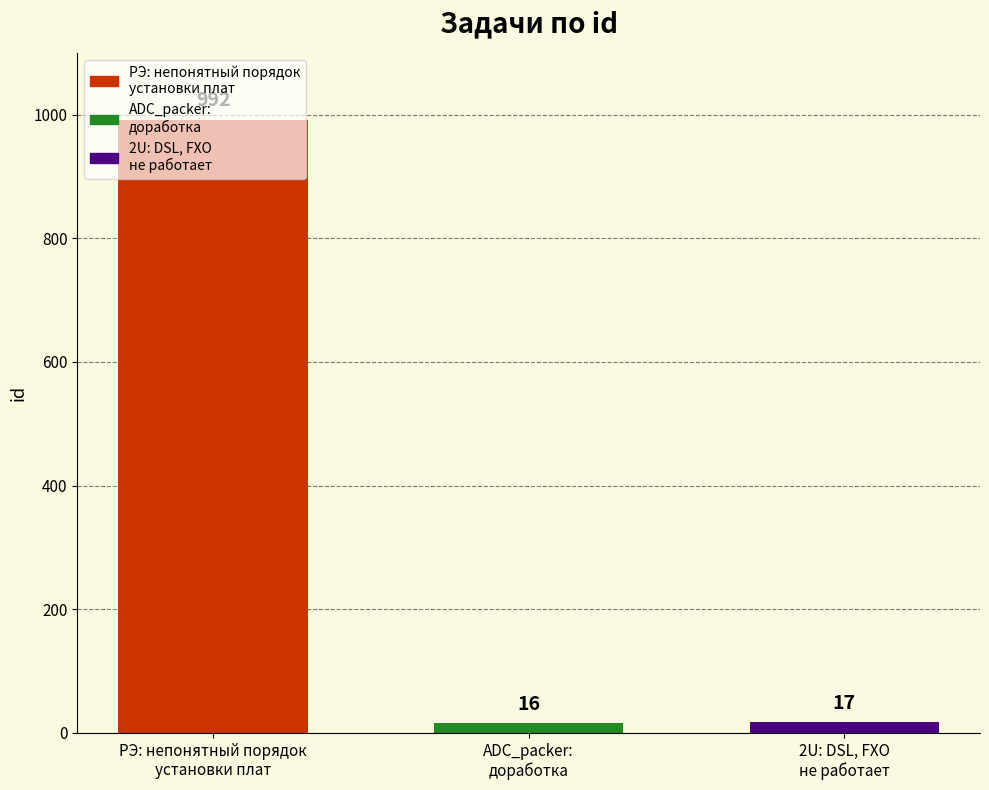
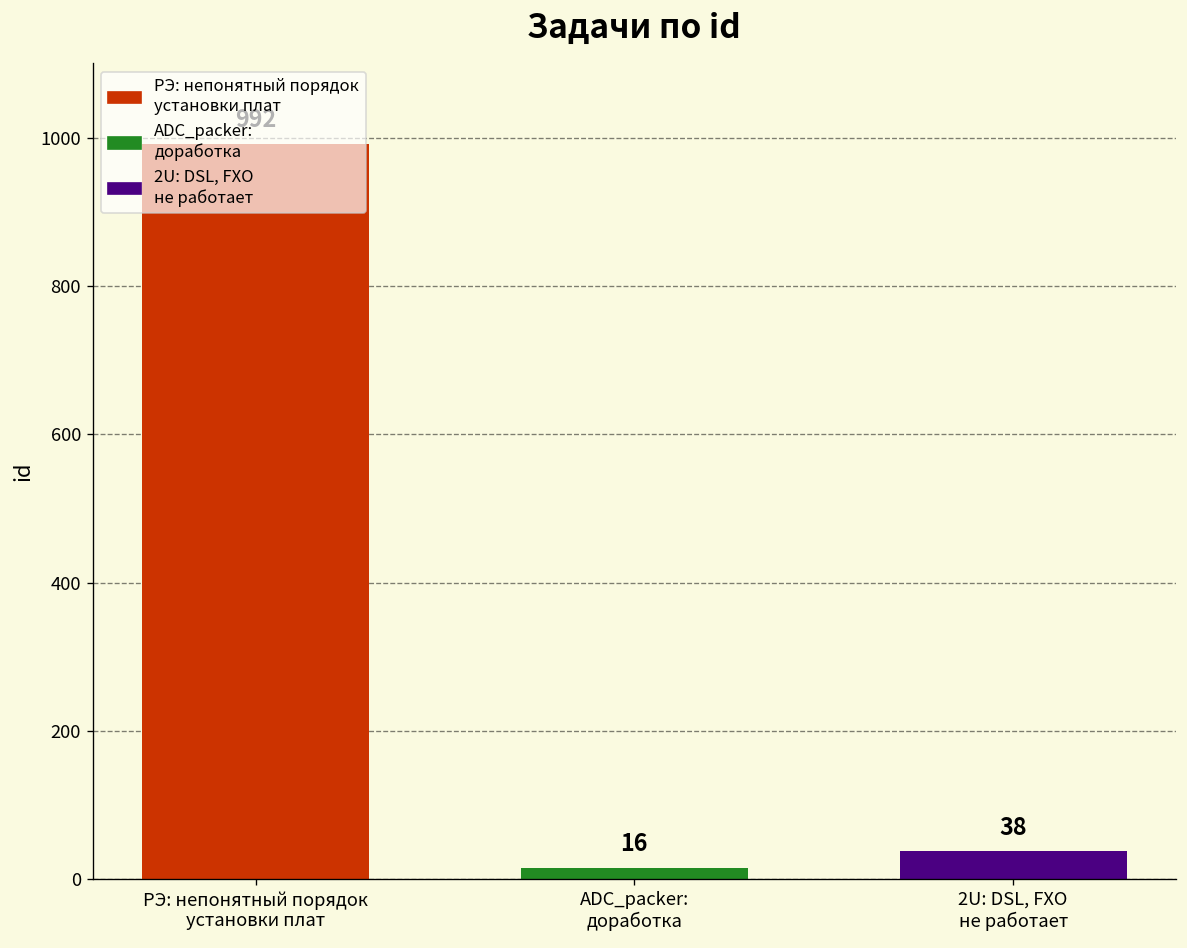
2U: DSL, FXO не работает: 17 -> 38
